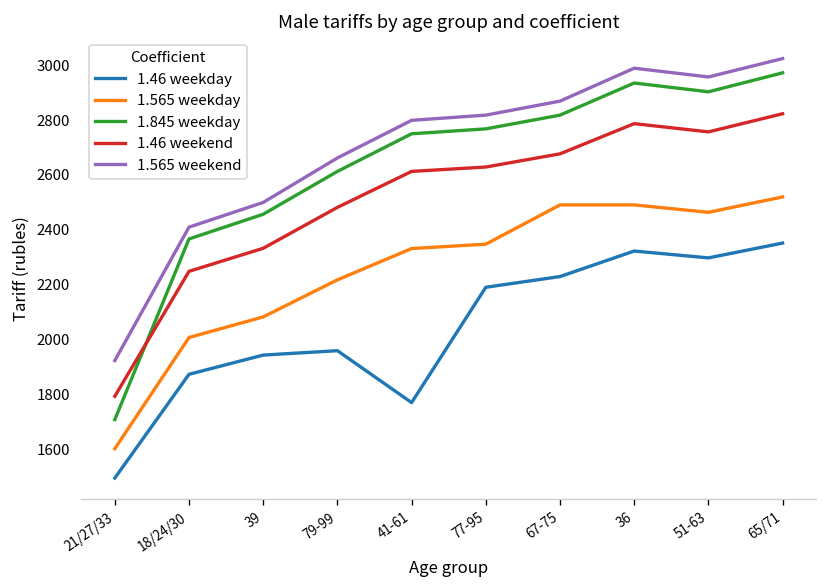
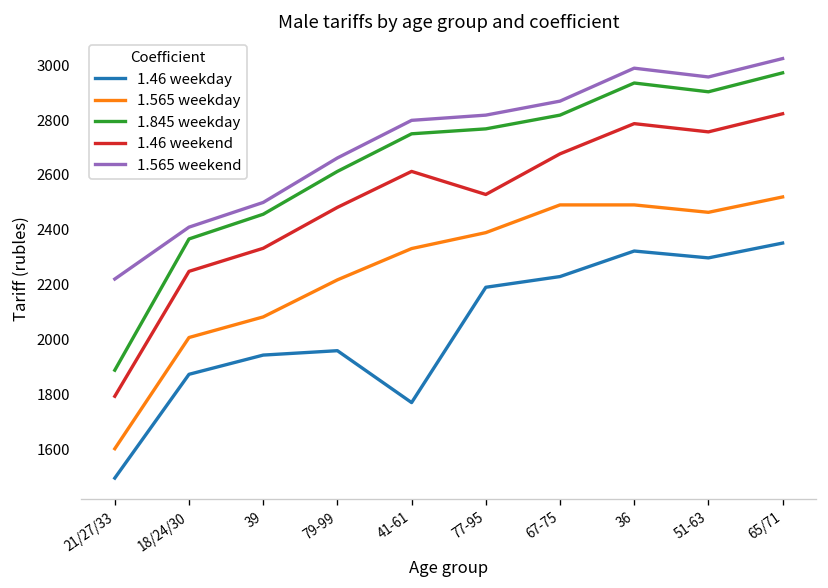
1.845 weekday, 21/27/33: 1710 -> 1890
1.565 weekend, 21/27/33: 1920 -> 2220
1.565 weekday, 77-95: 2350 -> 2390
1.46 weekend, 77-95: 2630 -> 2530
